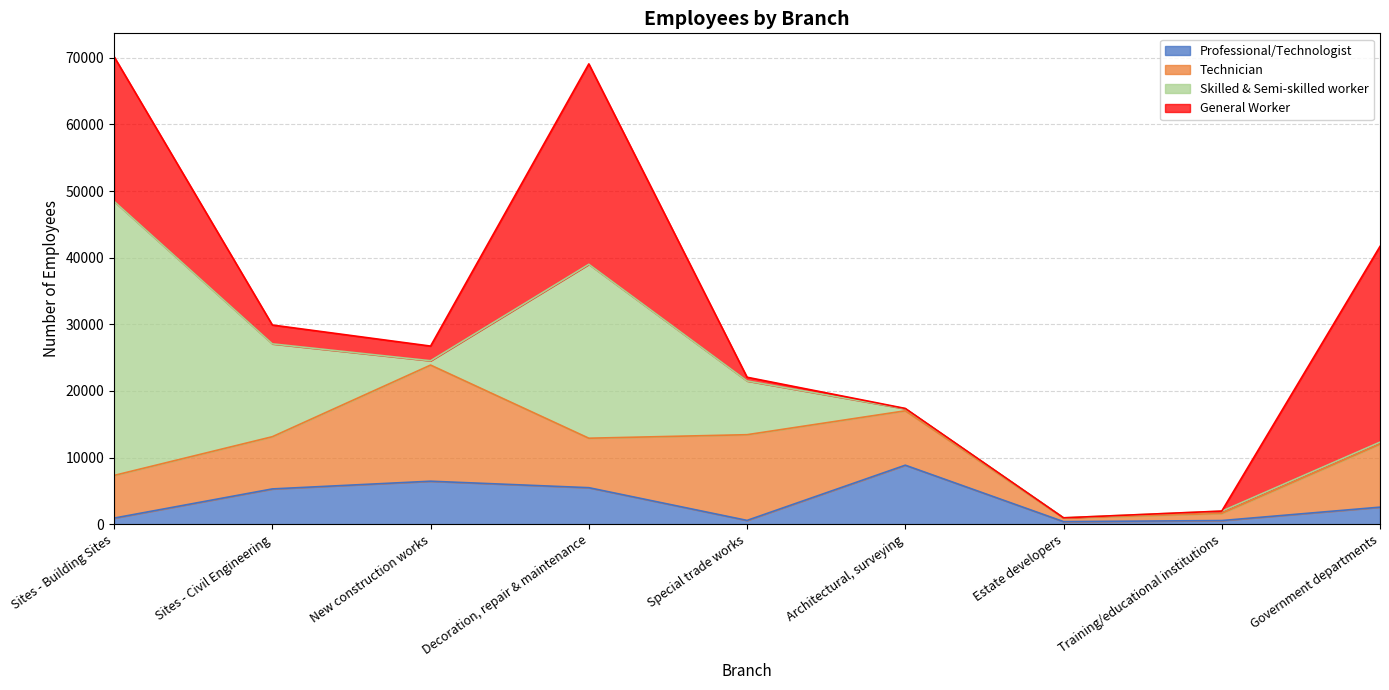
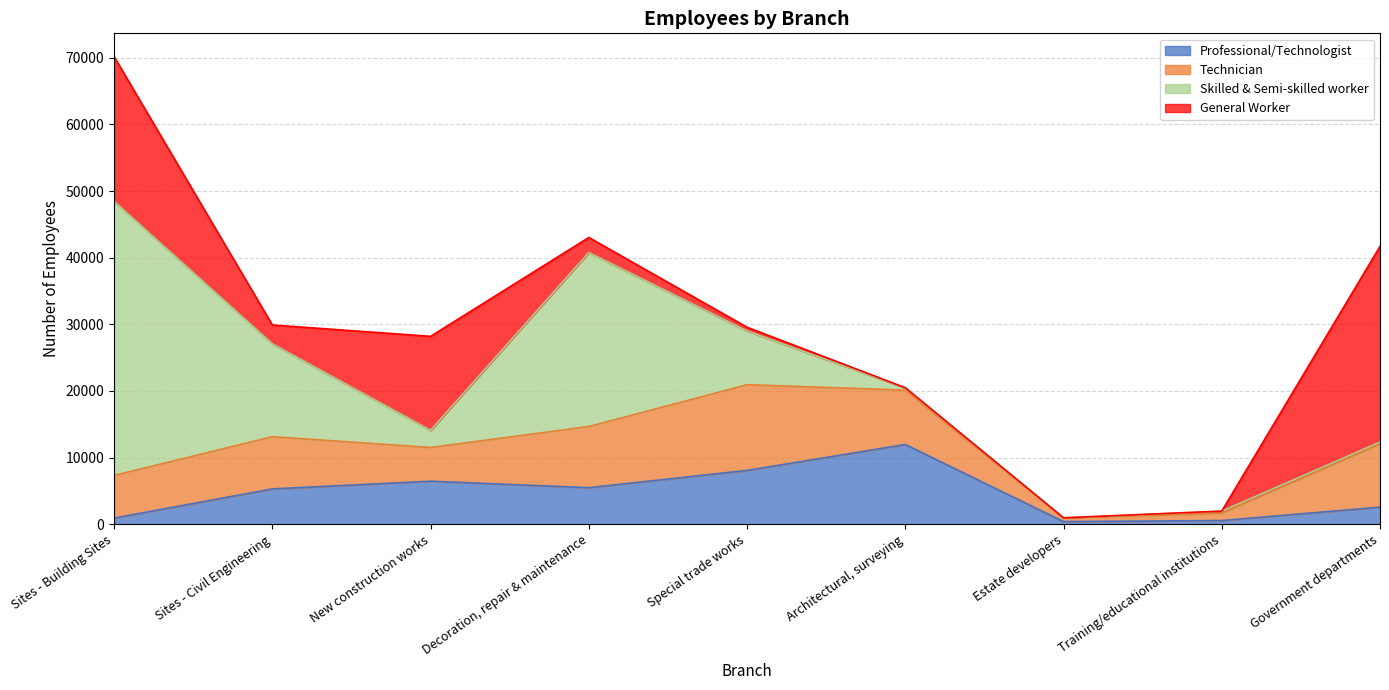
Technician, New construction works: 17000 -> 5000
Skilled & Semi-skilled worker, New construction works: 1000 -> 3000
General Worker, New construction works: 2000 -> 14000
Technician, Decoration, repair & maintenance: 7000 -> 9000
General Worker, Decoration, repair & maintenance: 30000 -> 2000
Professional/Technologist, Special trade works: 1000 -> 8000
Professional/Technologist, Architectural, surveying: 9000 -> 12000
